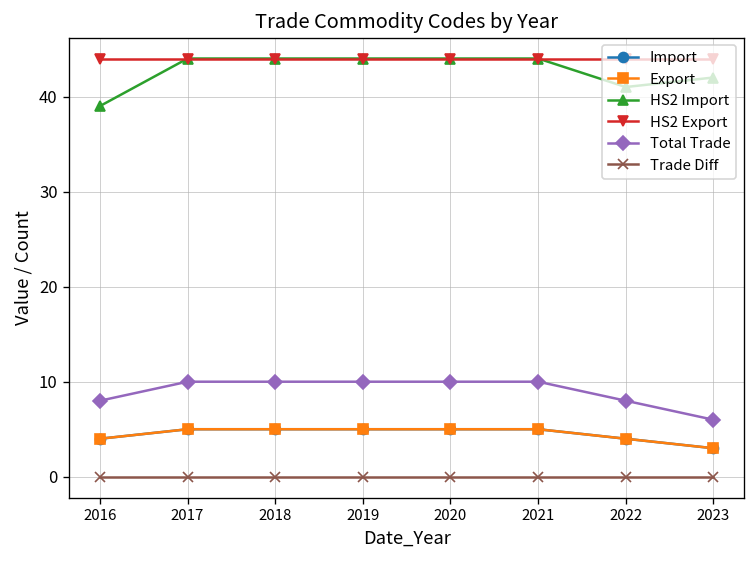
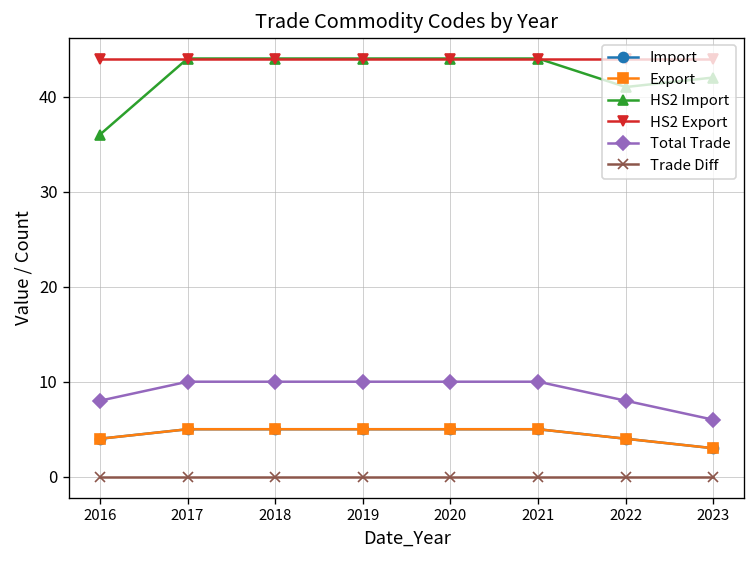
HS2 Import, 2016: 39 -> 36
